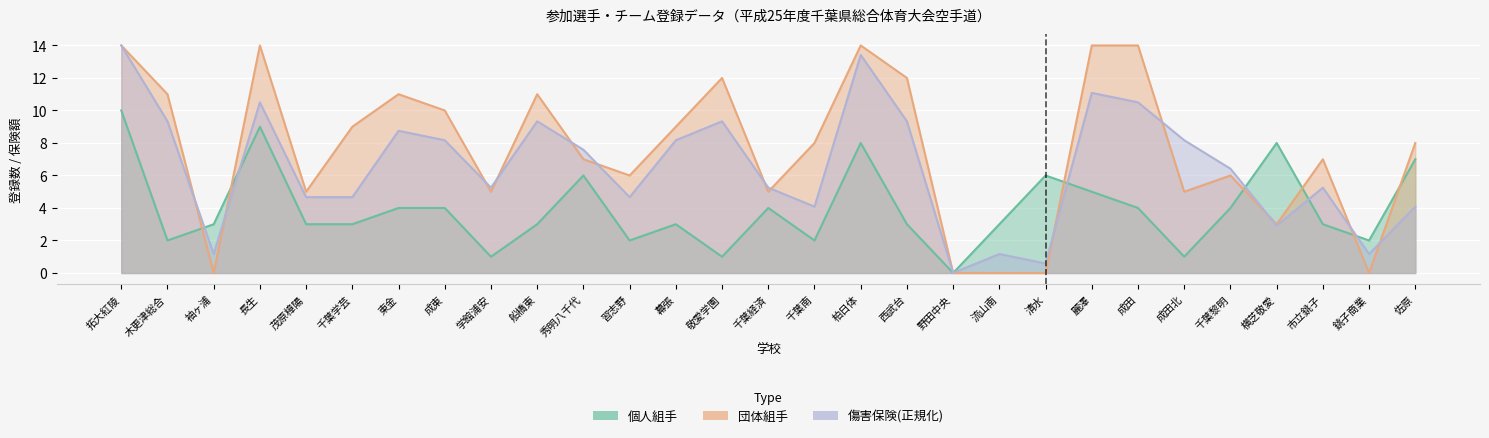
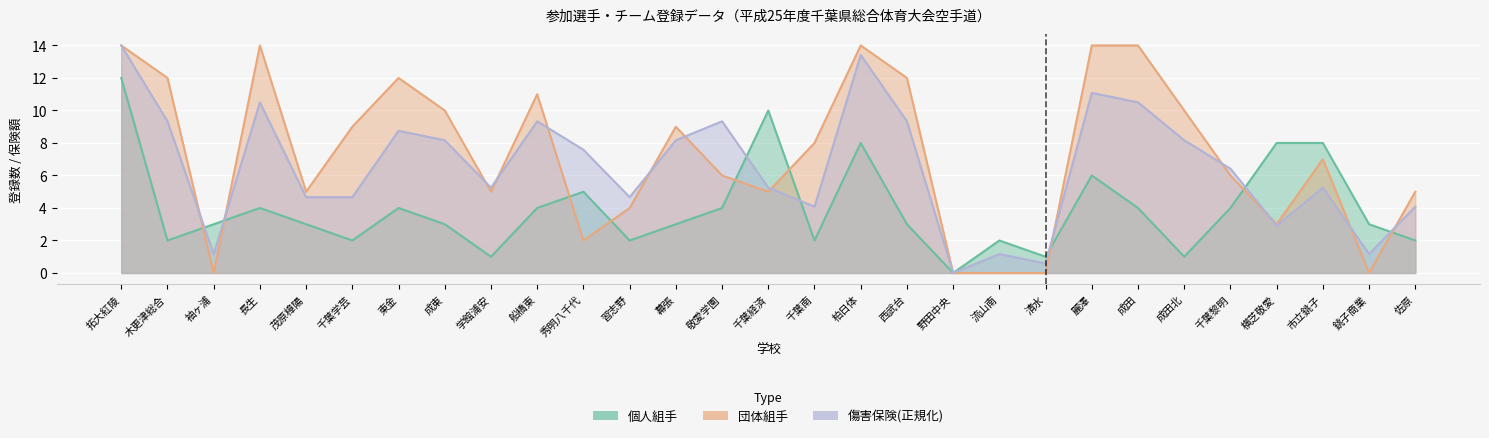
個人組手, 拓大紅陵: 10 -> 12
団体組手, 木更津総合: 11 -> 12
個人組手, 長生: 9 -> 4
個人組手, 千葉学芸: 3 -> 2
団体組手, 東金: 11 -> 12
個人組手, 成東: 4 -> 3
個人組手, 船橋東: 3 -> 4
個人組手, 秀明八千代: 6 -> 5
団体組手, 秀明八千代: 7 -> 2
団体組手, 習志野: 6 -> 4
個人組手, 敬愛学園: 1 -> 4
団体組手, 敬愛学園: 12 -> 6
個人組手, 千葉経済: 4 -> 10
個人組手, 流山南: 3 -> 2
個人組手, 清水: 6 -> 1
個人組手, 麗澤: 5 -> 6
団体組手, 成田北: 5 -> 10
個人組手, 市立銚子: 3 -> 8
個人組手, 銚子商業: 2 -> 3
個人組手, 佐原: 7 -> 2
団体組手, 佐原: 8 -> 5
